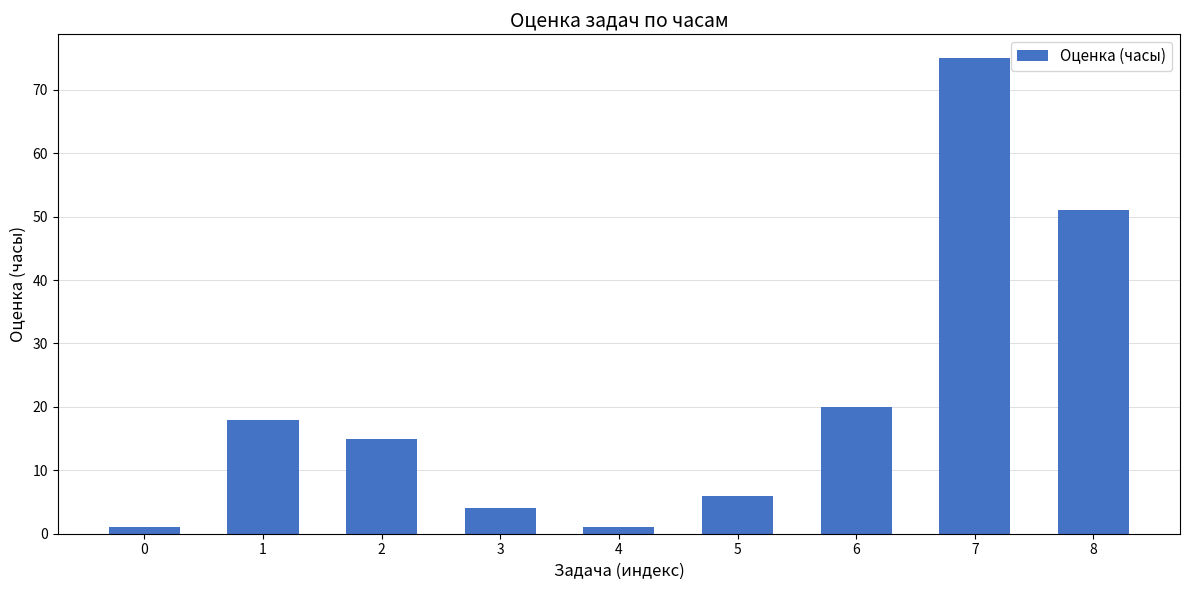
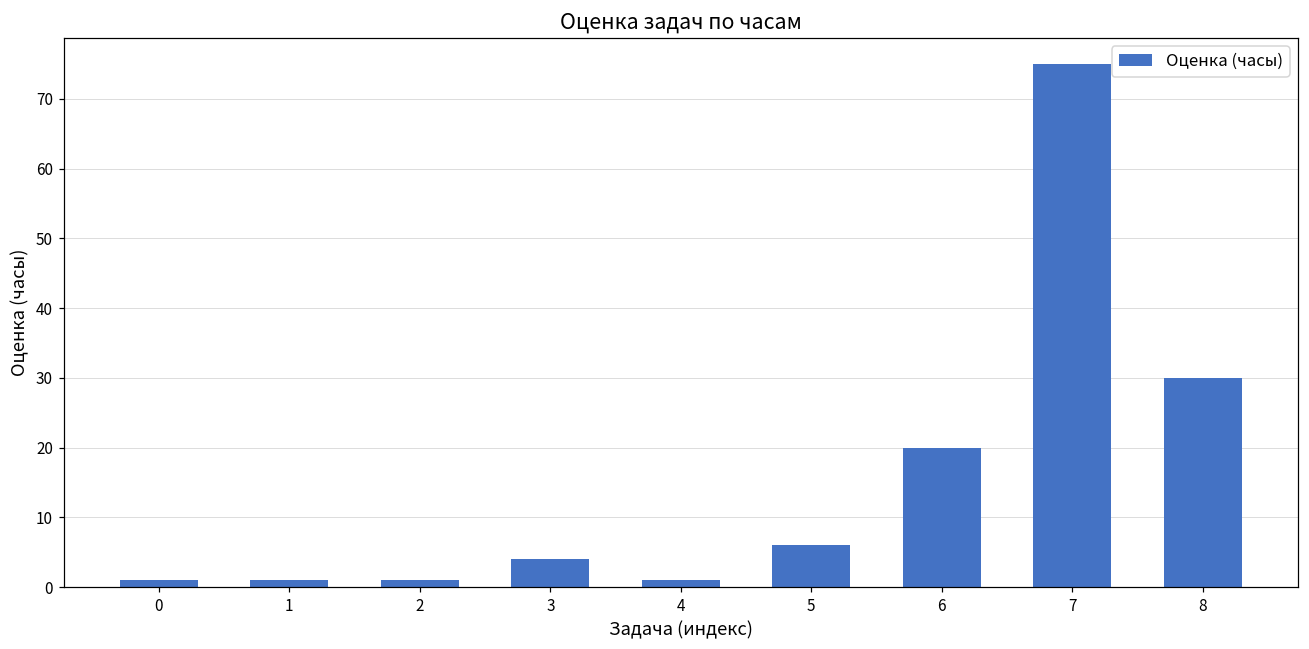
1: 18 -> 1
2: 15 -> 1
8: 51 -> 30
